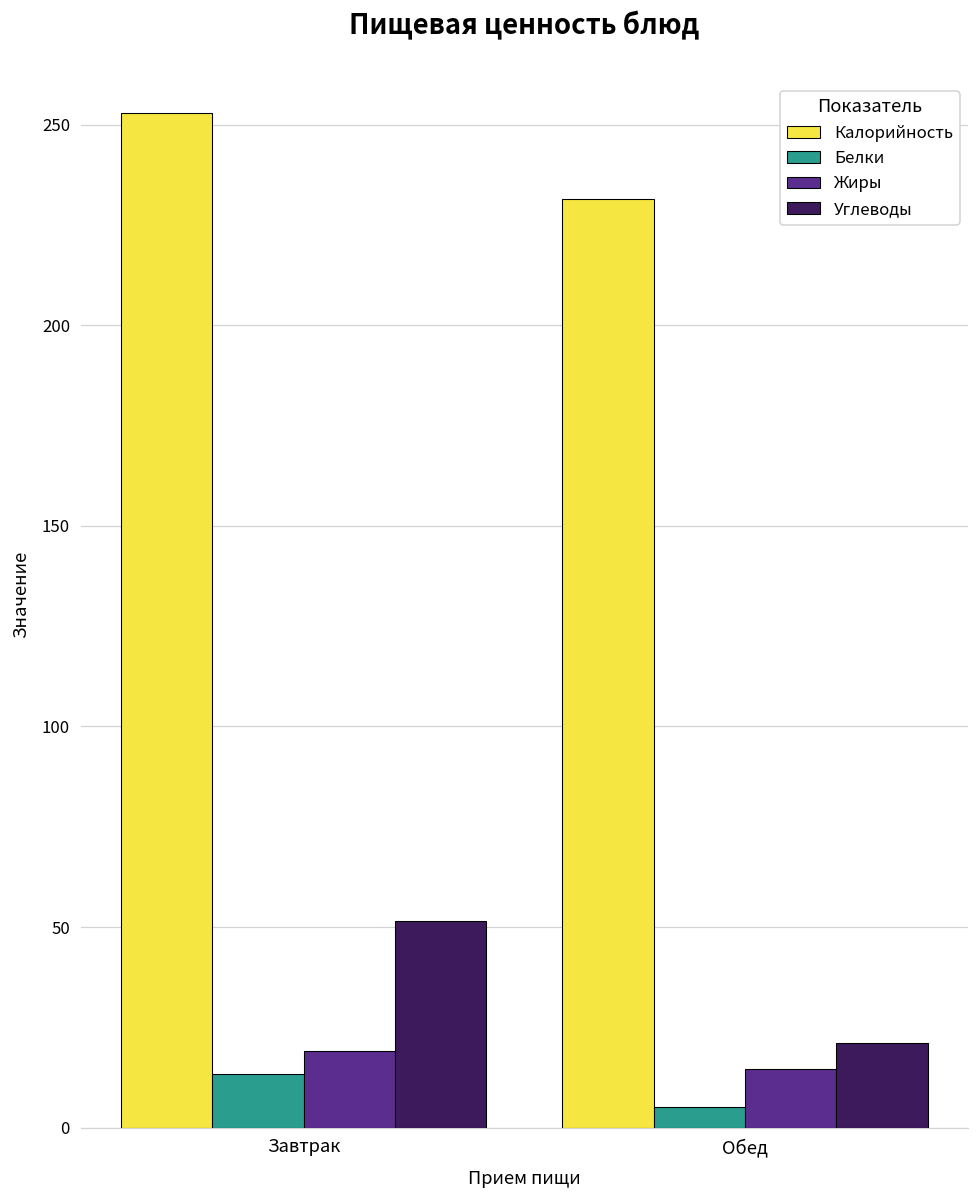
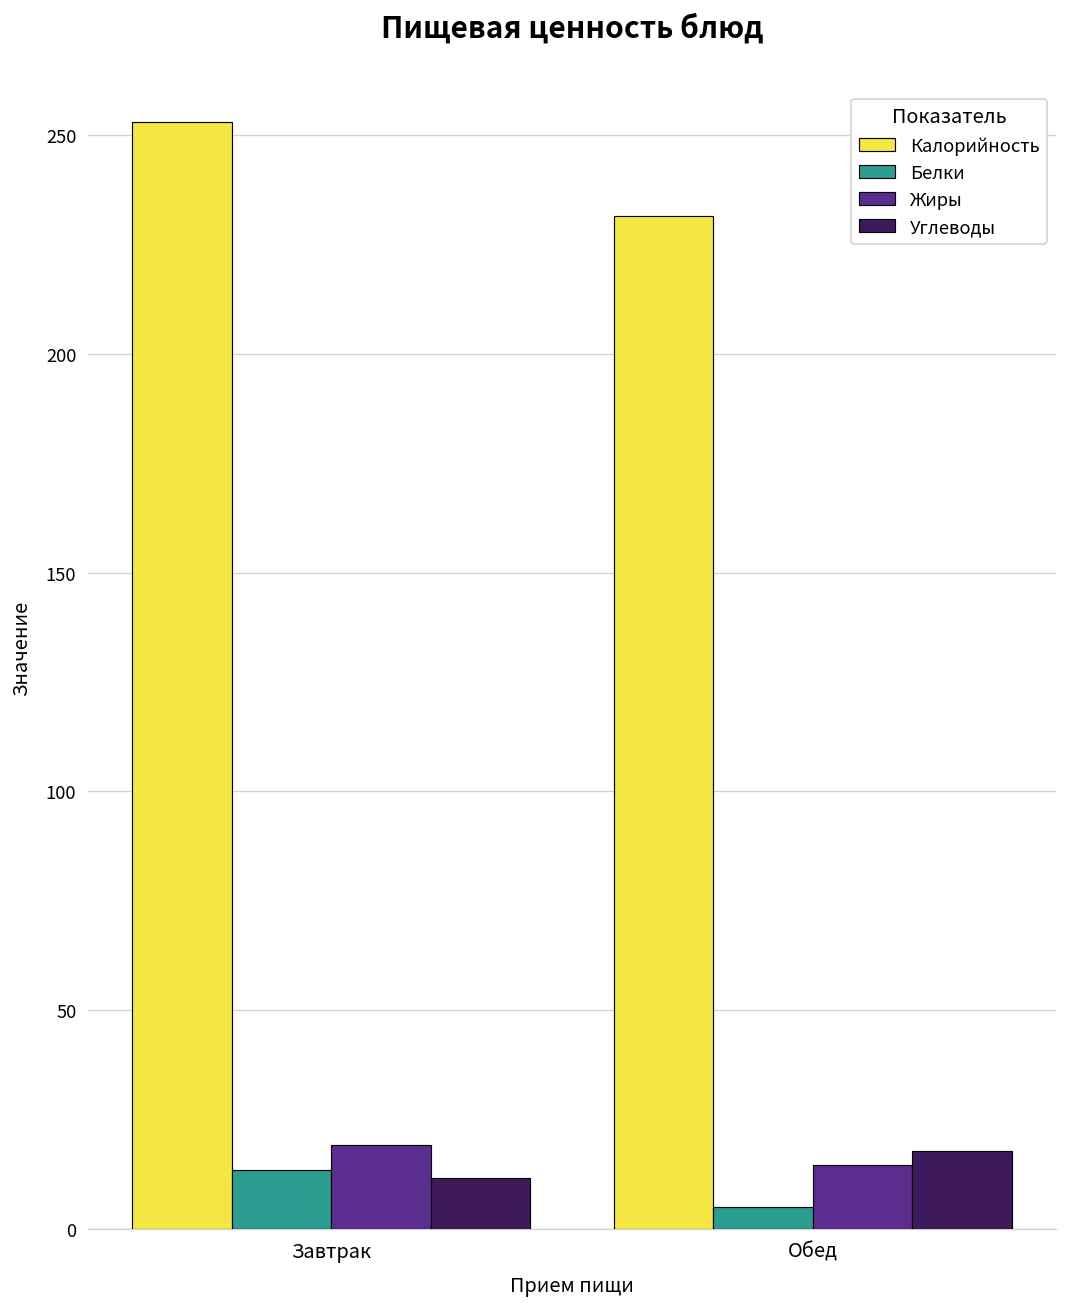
Углеводы, Завтрак: 52 -> 12
Углеводы, Обед: 21 -> 18
